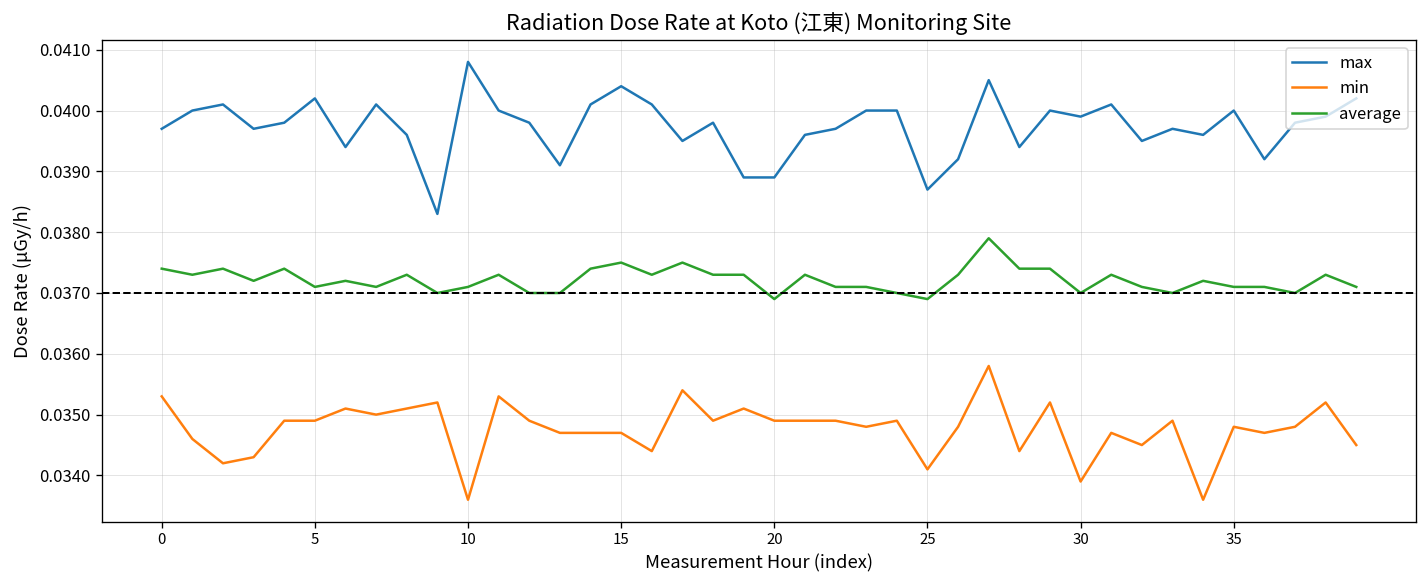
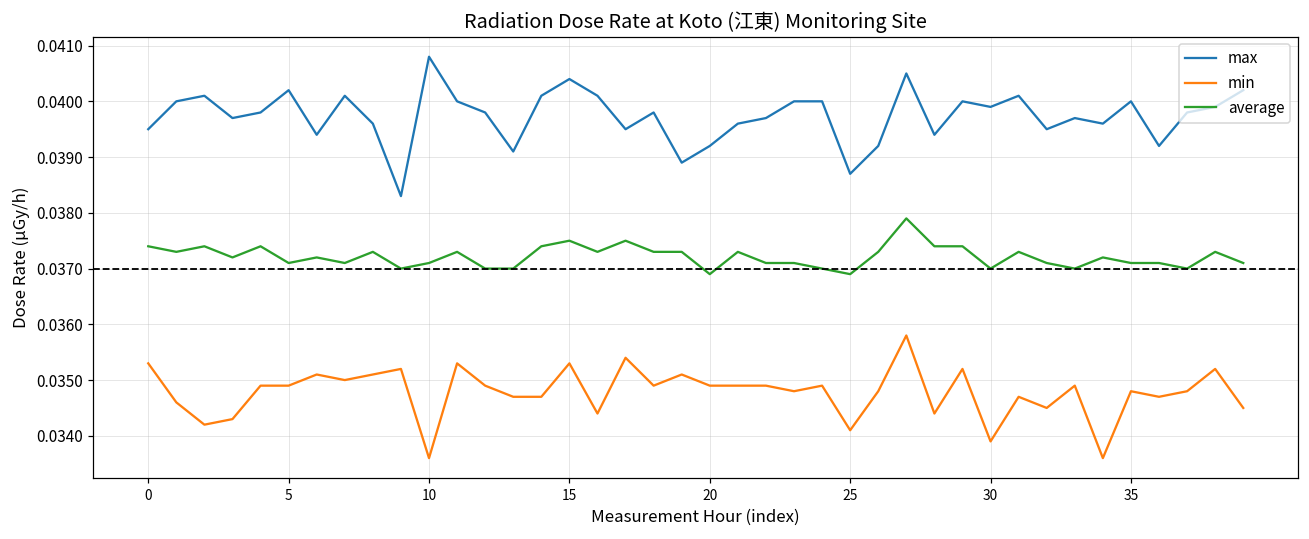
max, 0: 0.0397 -> 0.0395
min, 15: 0.0347 -> 0.0353
max, 20: 0.0389 -> 0.0392
